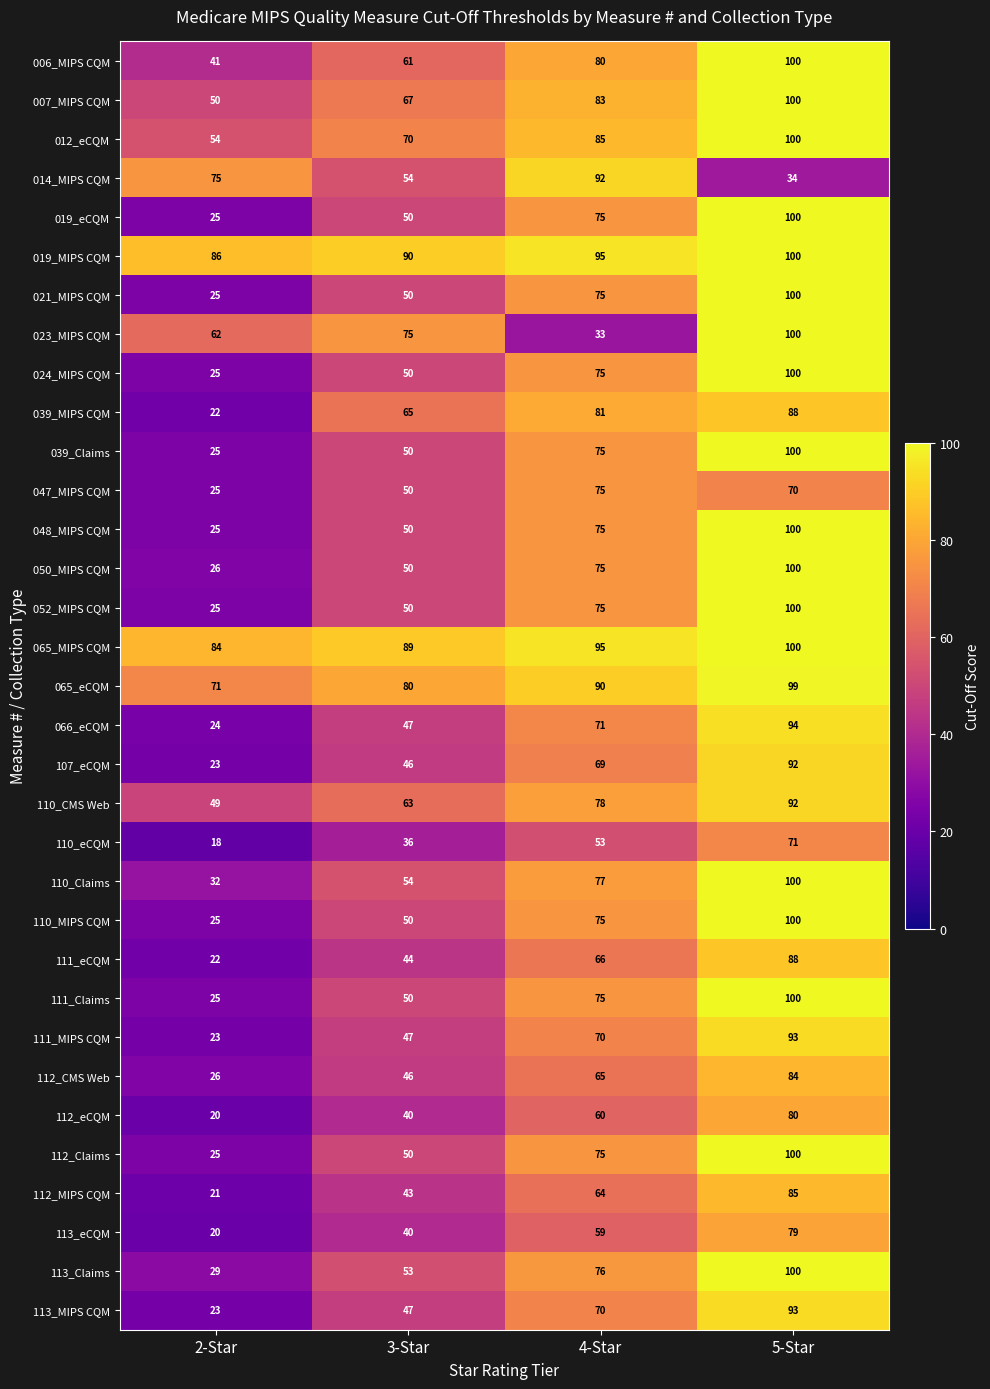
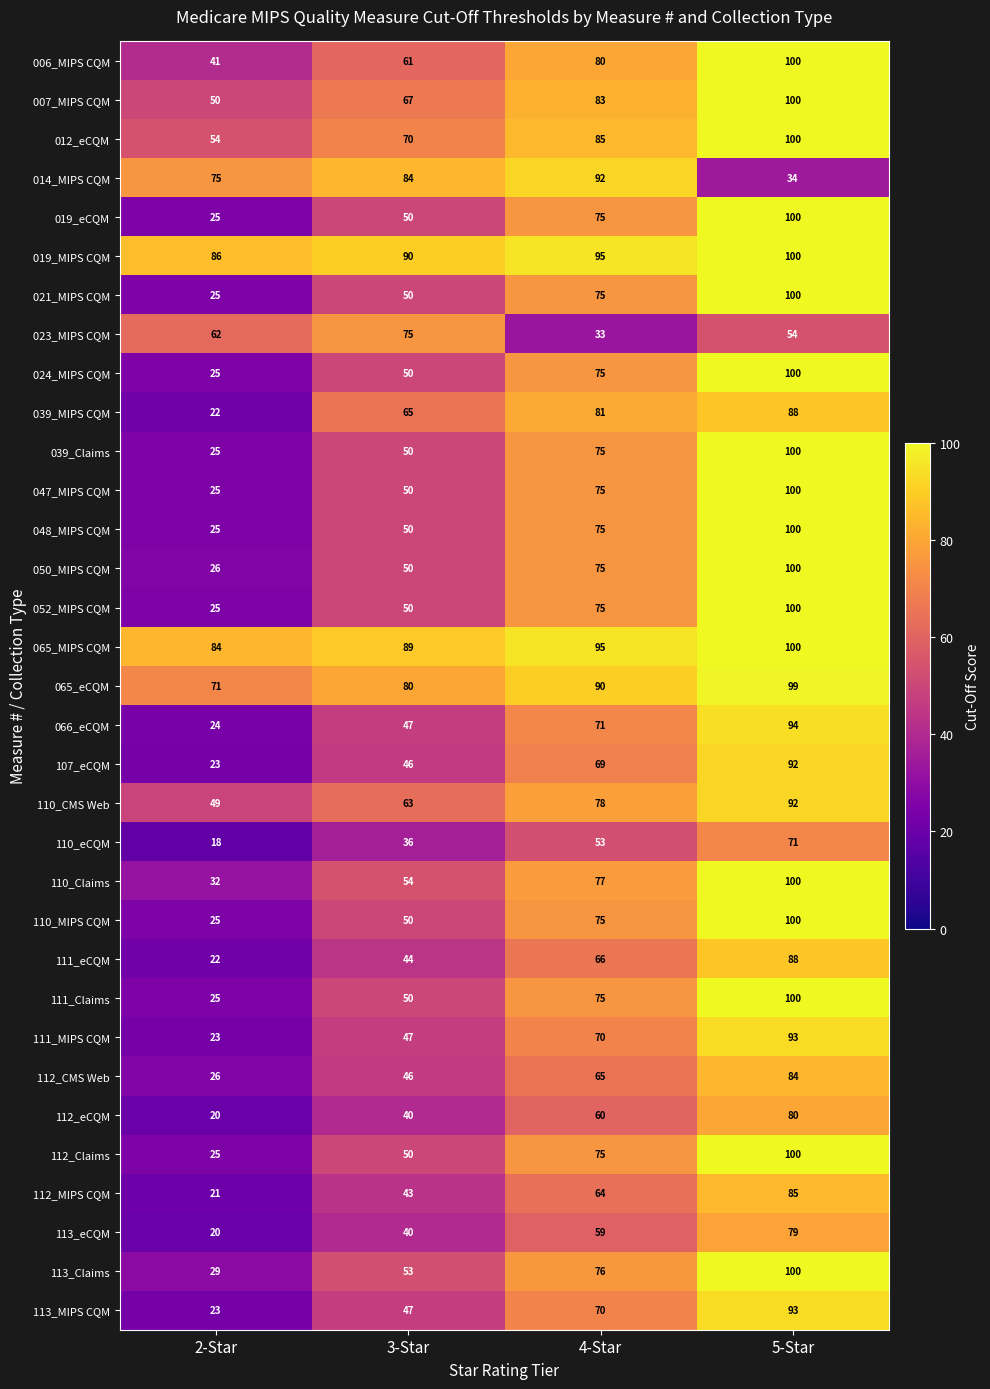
014_MIPS CQM, 3-Star: 54 -> 84
023_MIPS CQM, 5-Star: 100 -> 54
047_MIPS CQM, 5-Star: 70 -> 100
